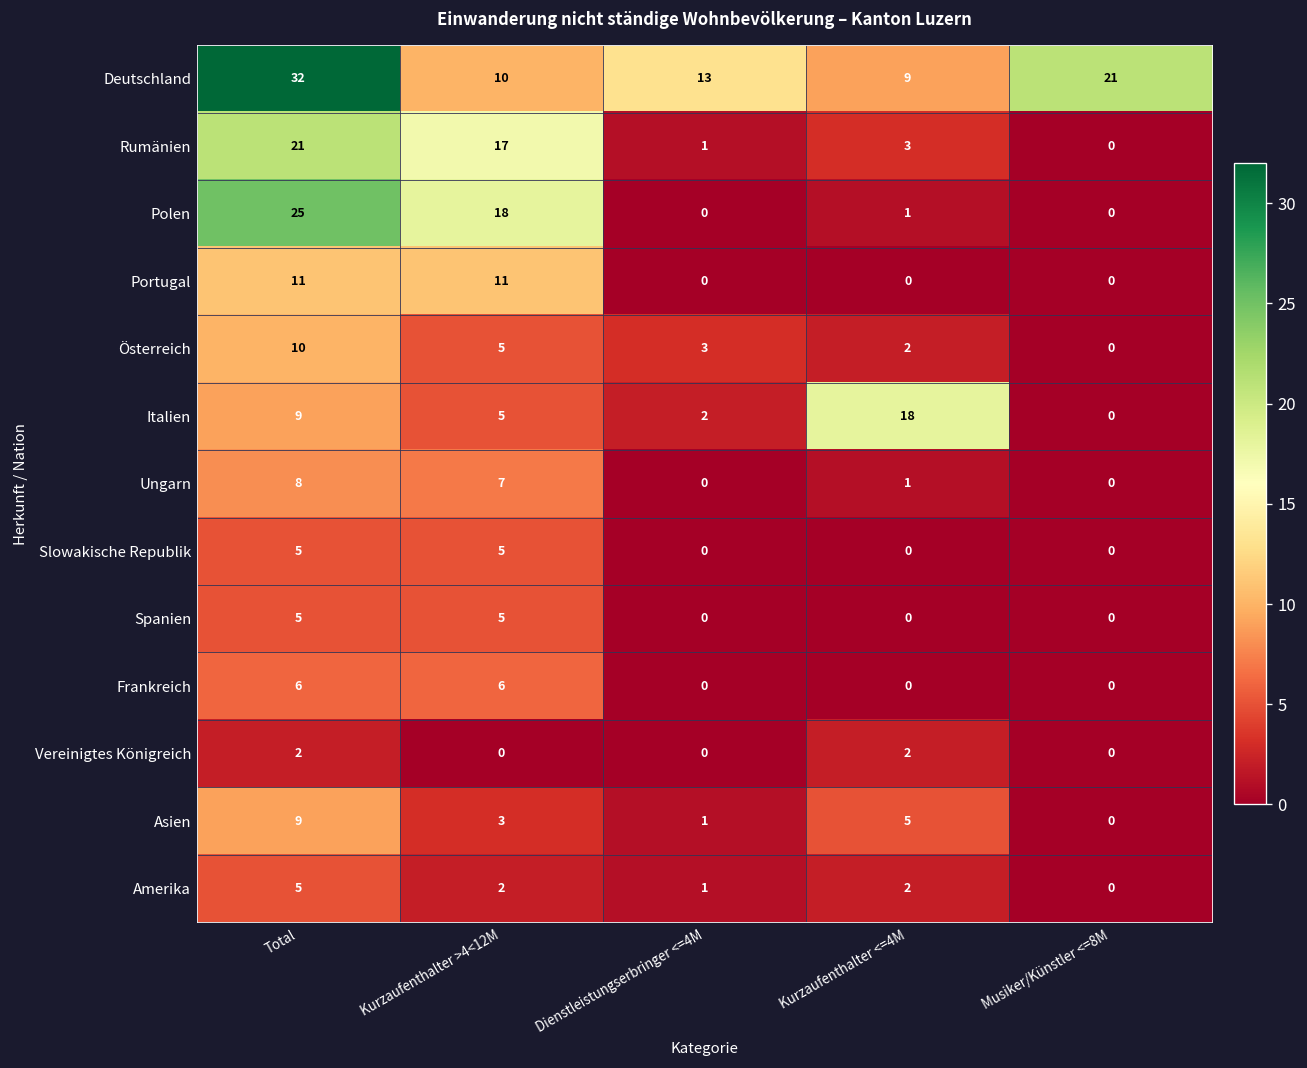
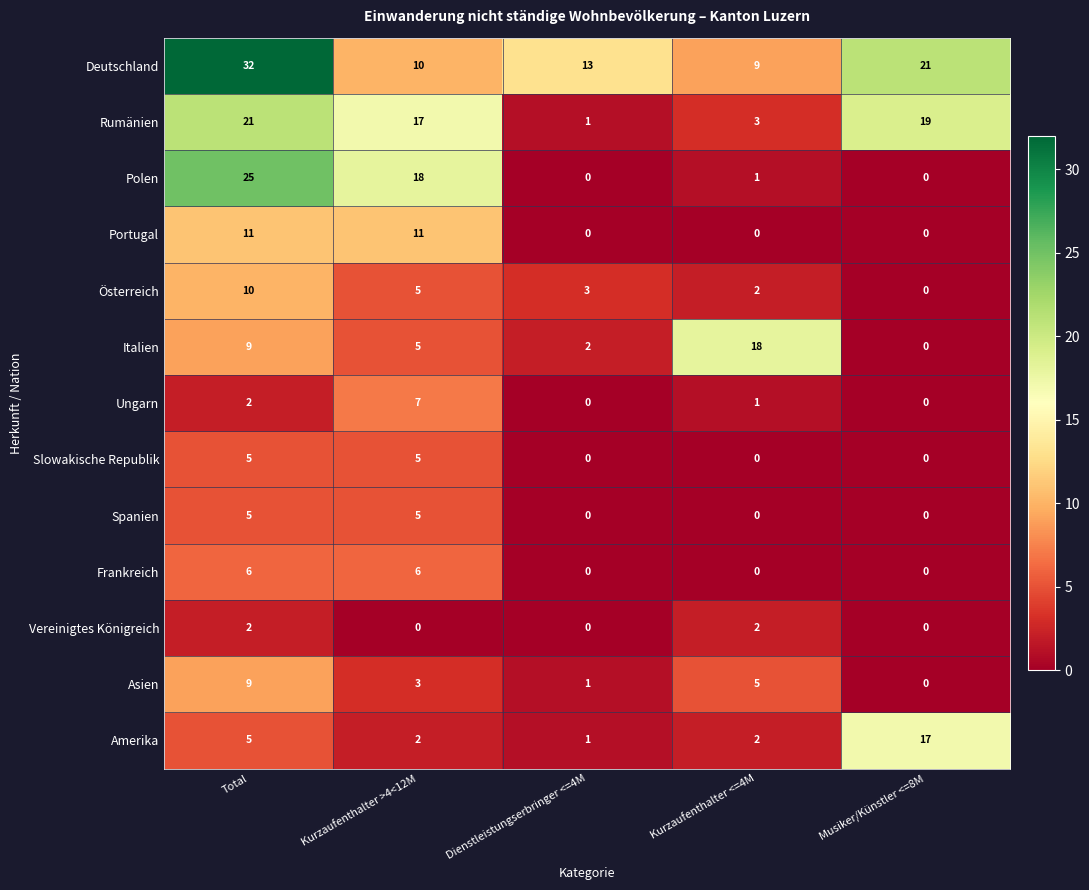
Rumänien, Musiker/Künstler <=8M: 0 -> 19
Ungarn, Total: 8 -> 2
Amerika, Musiker/Künstler <=8M: 0 -> 17
